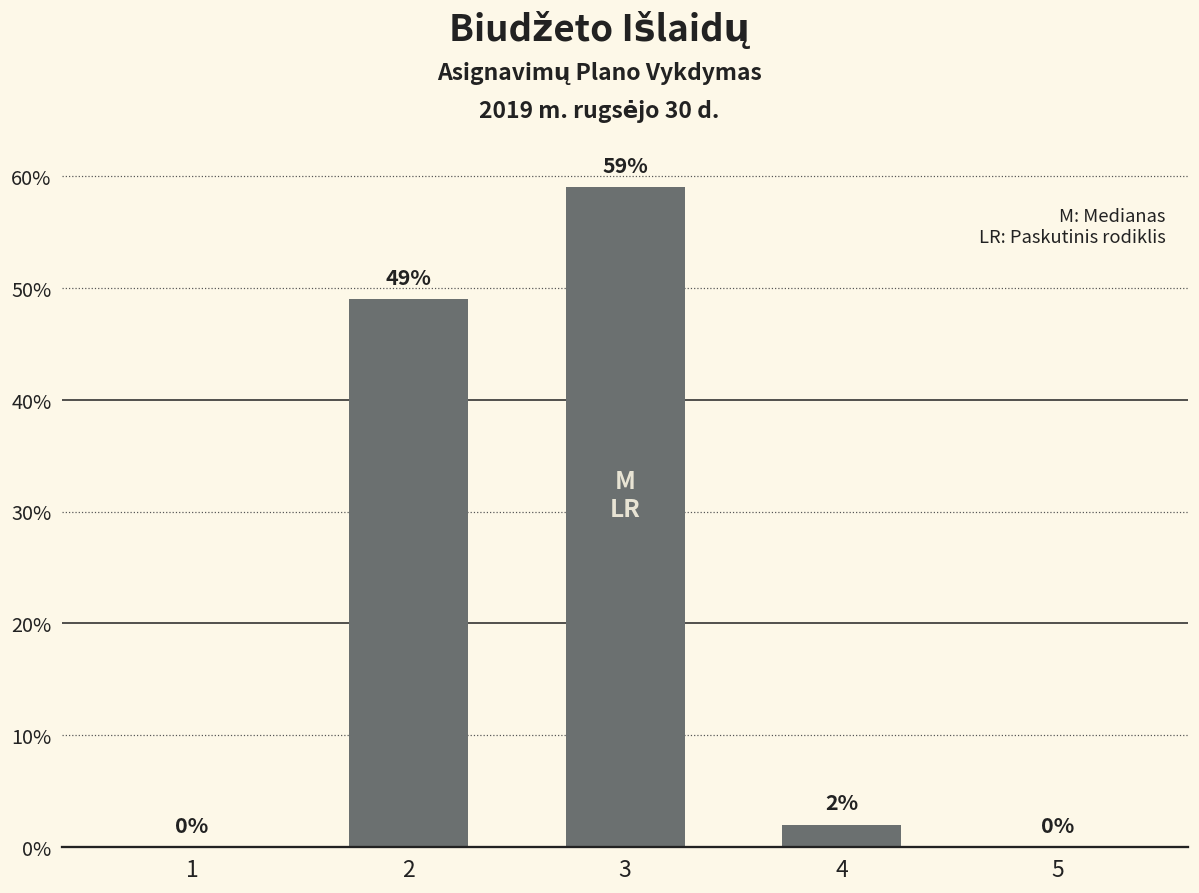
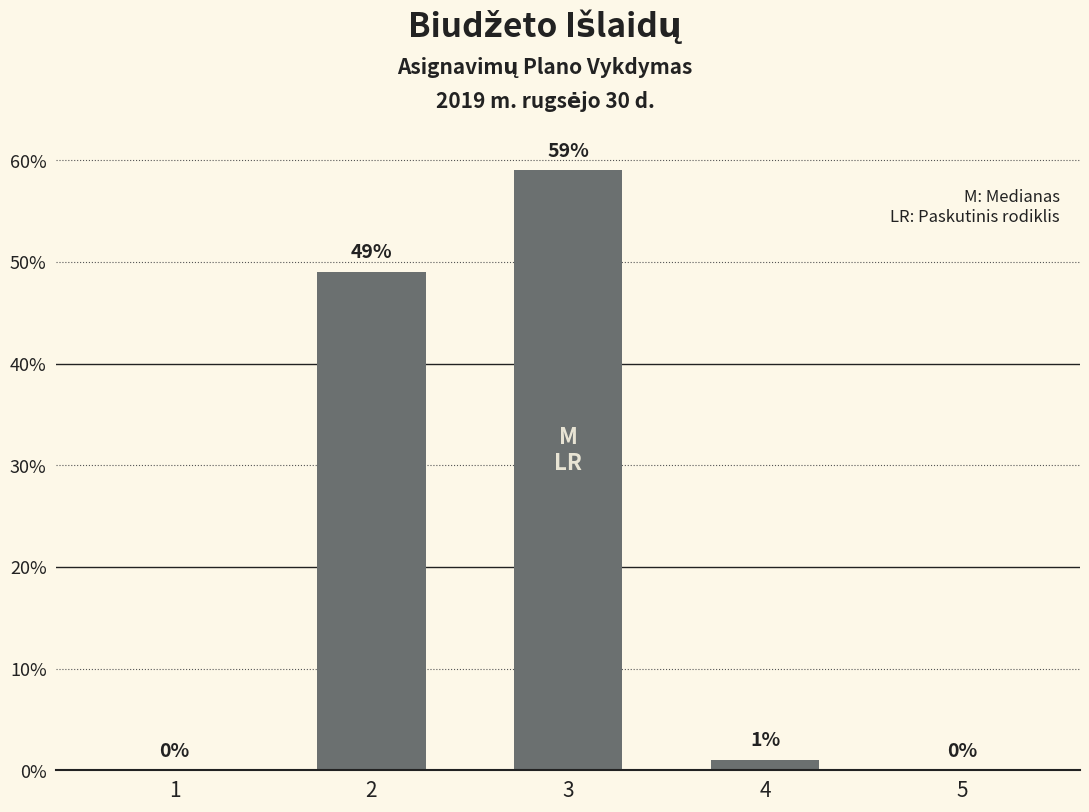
4: 2% -> 1%
